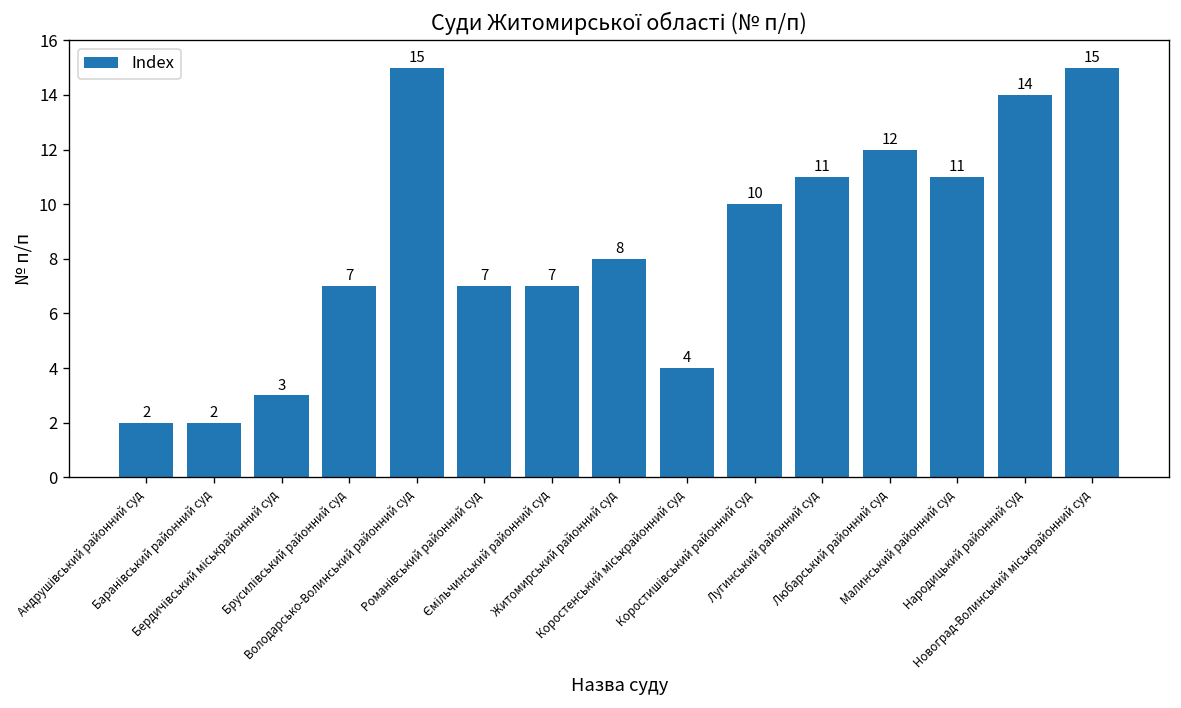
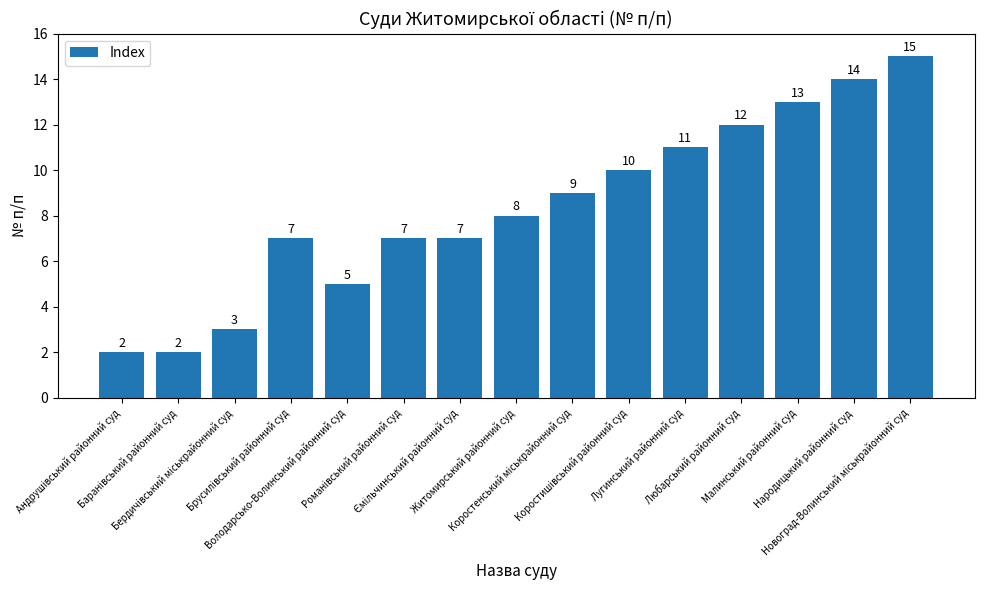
Володарсько-Волинський районний суд: 15 -> 5
Коростенський міськрайонний суд: 4 -> 9
Малинський районний суд: 11 -> 13
